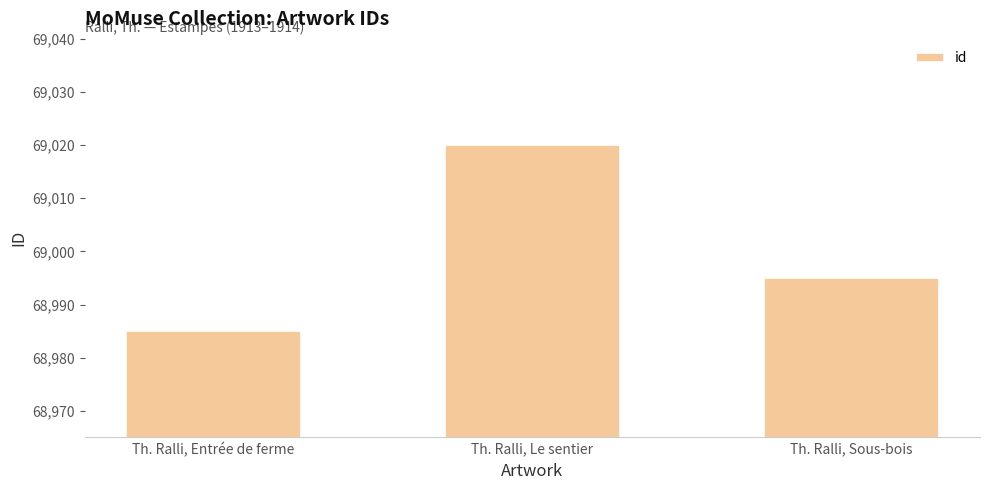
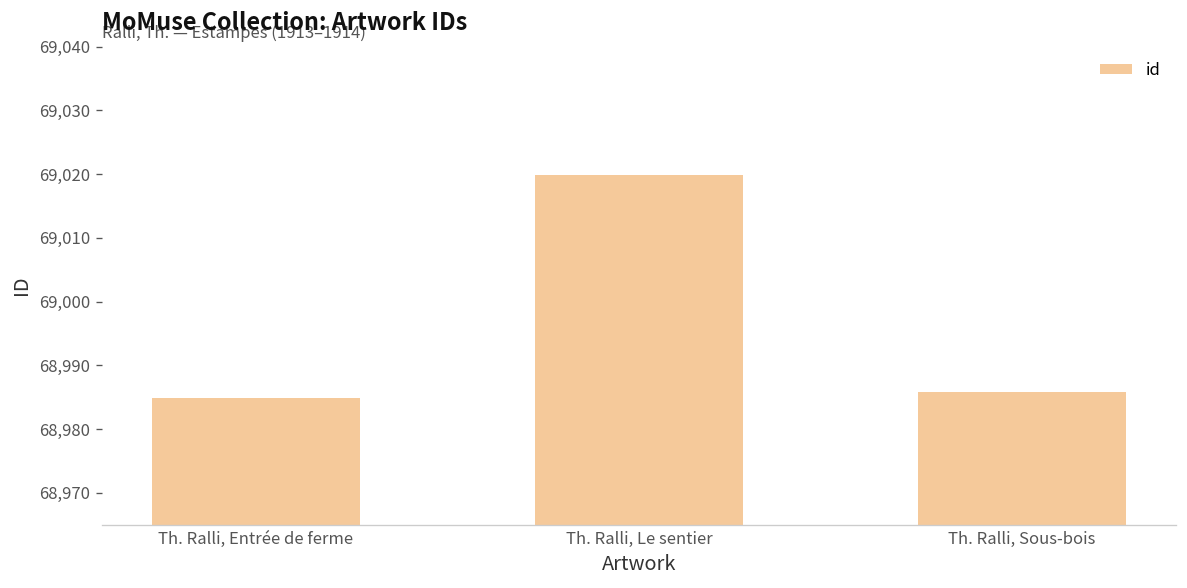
Th. Ralli, Sous-bois: 68,995 -> 68,986
